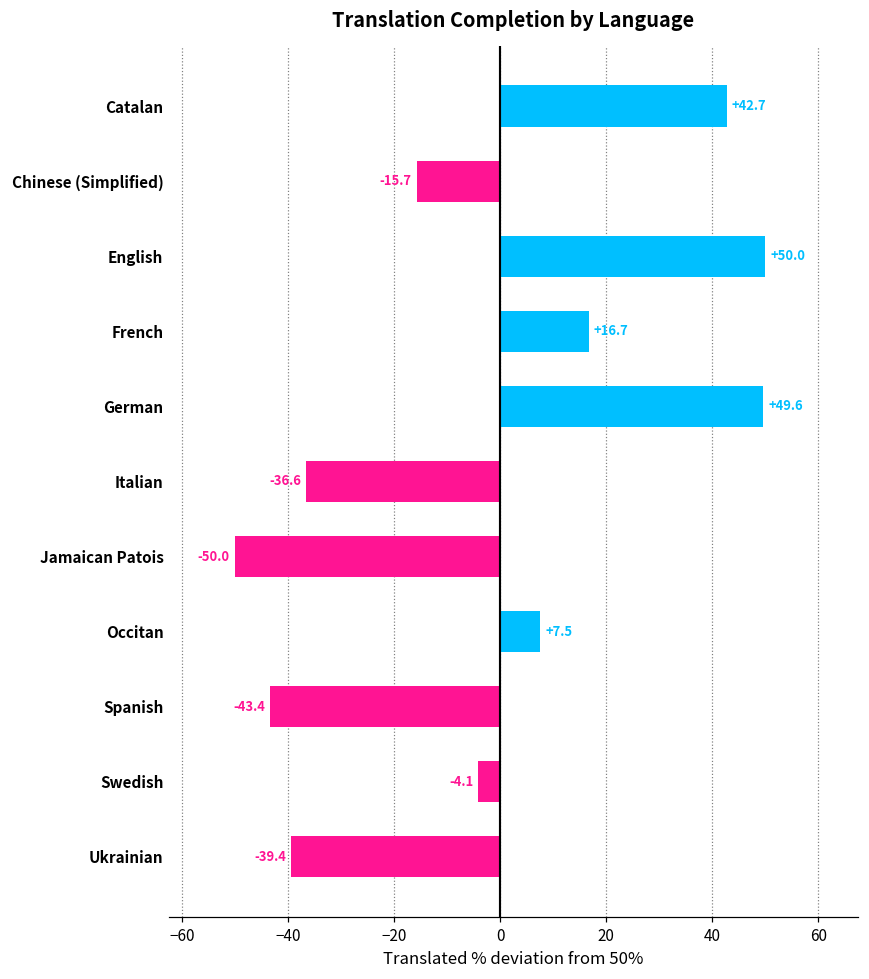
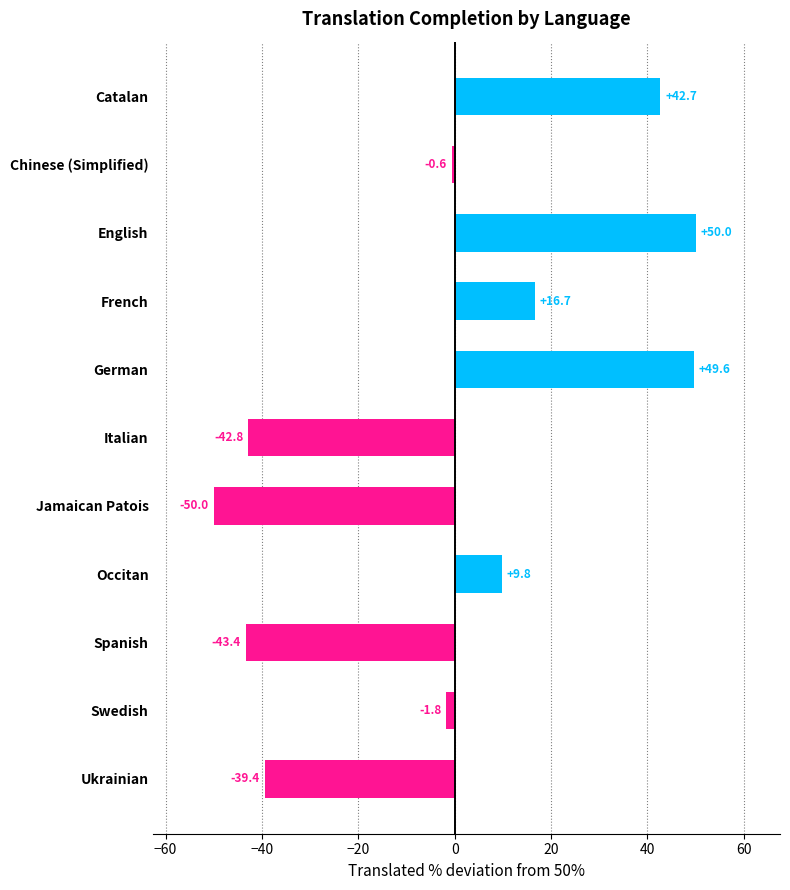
Chinese (Simplified): -15.7 -> -0.6
Italian: -36.6 -> -42.8
Occitan: +7.5 -> +9.8
Swedish: -4.1 -> -1.8
